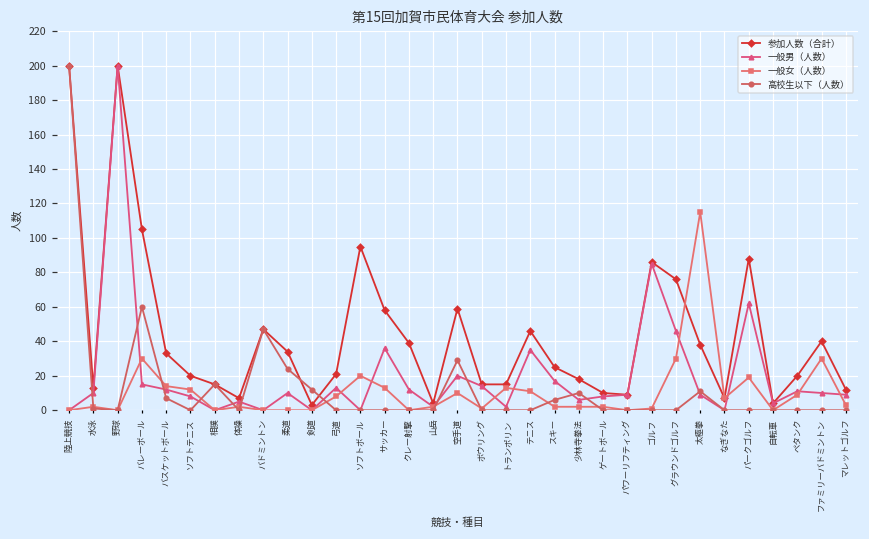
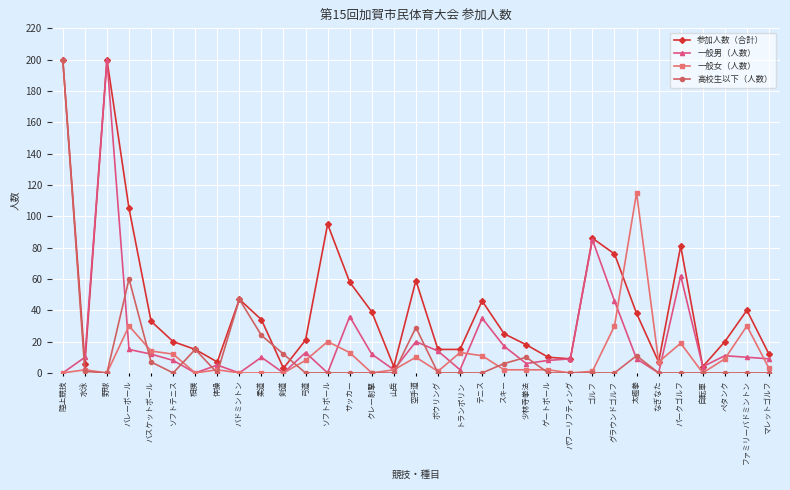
参加人数（合計）, 水泳: 13 -> 6
参加人数（合計）, パークゴルフ: 88 -> 81
